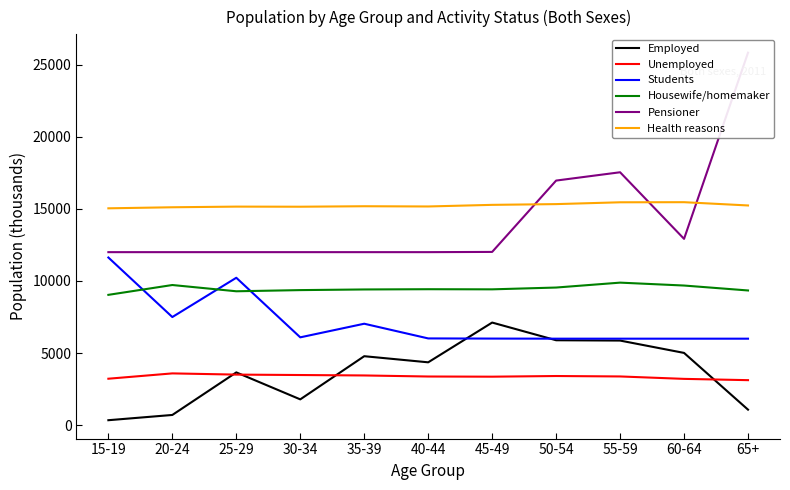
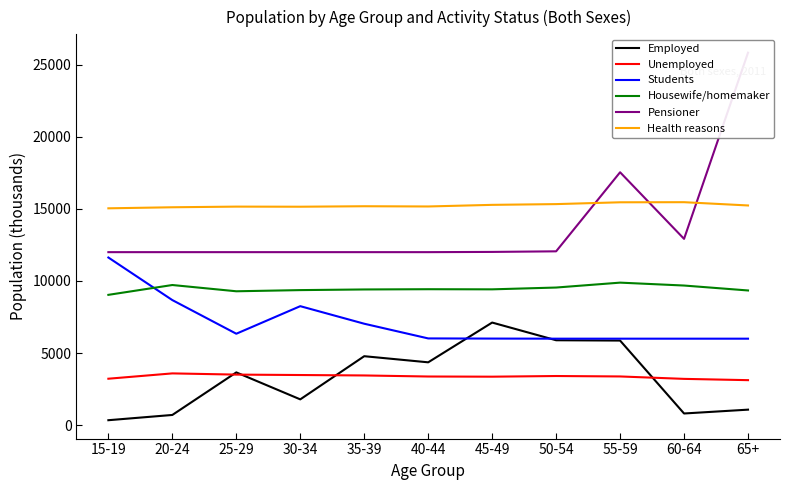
Students, 20-24: 7500 -> 8700
Students, 25-29: 10200 -> 6300
Students, 30-34: 6100 -> 8300
Pensioner, 50-54: 17000 -> 12100
Employed, 60-64: 5000 -> 800
